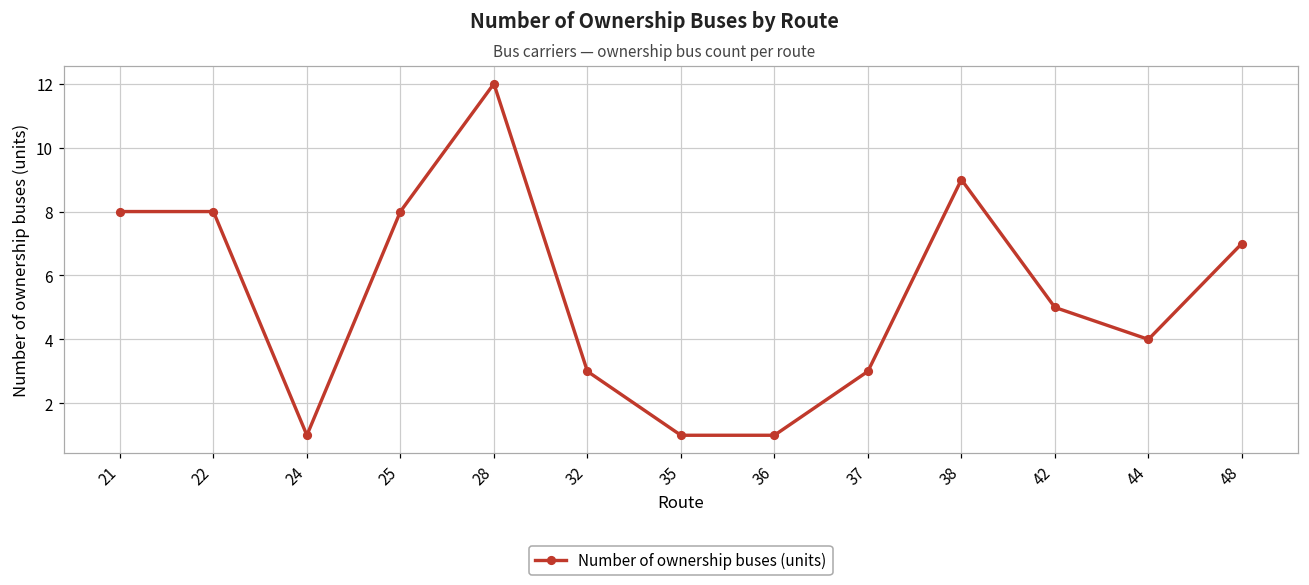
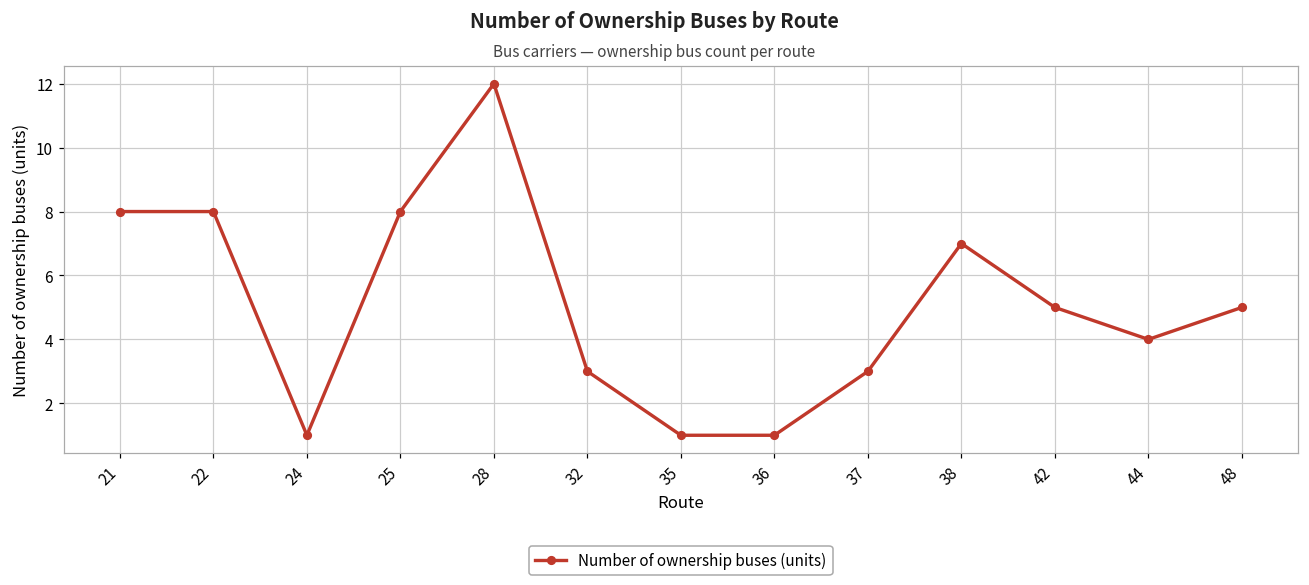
38: 9 -> 7
48: 7 -> 5
